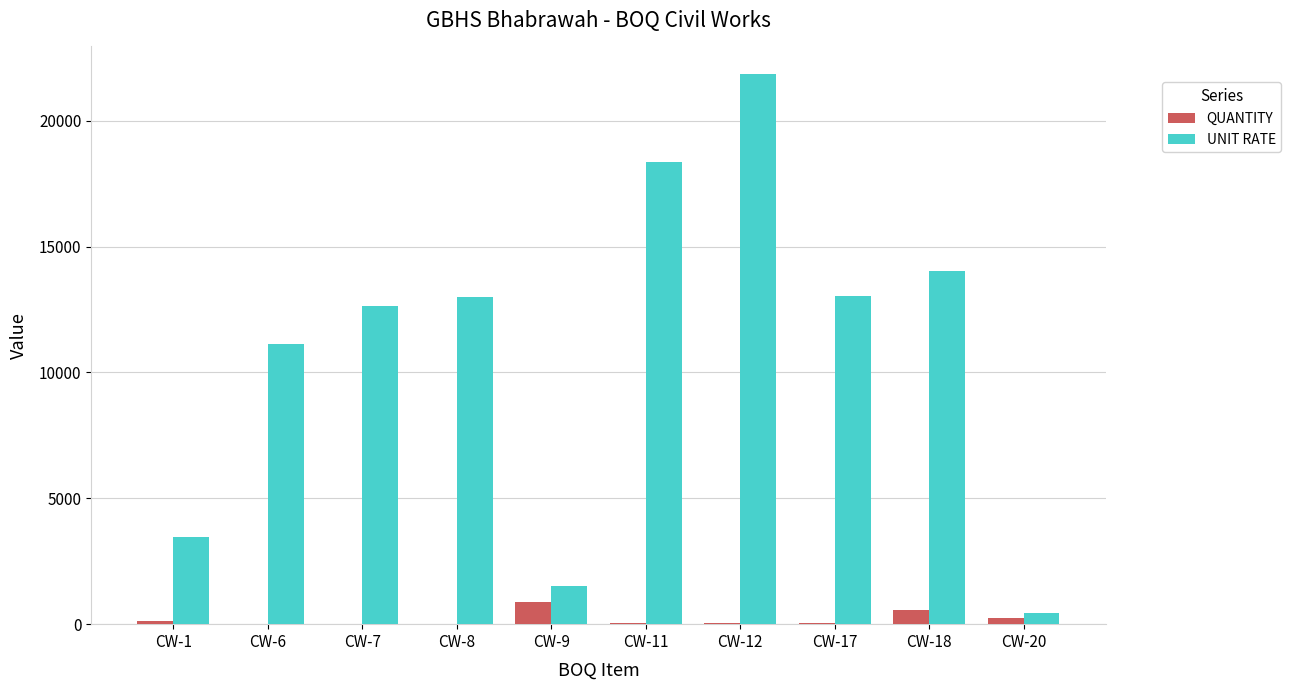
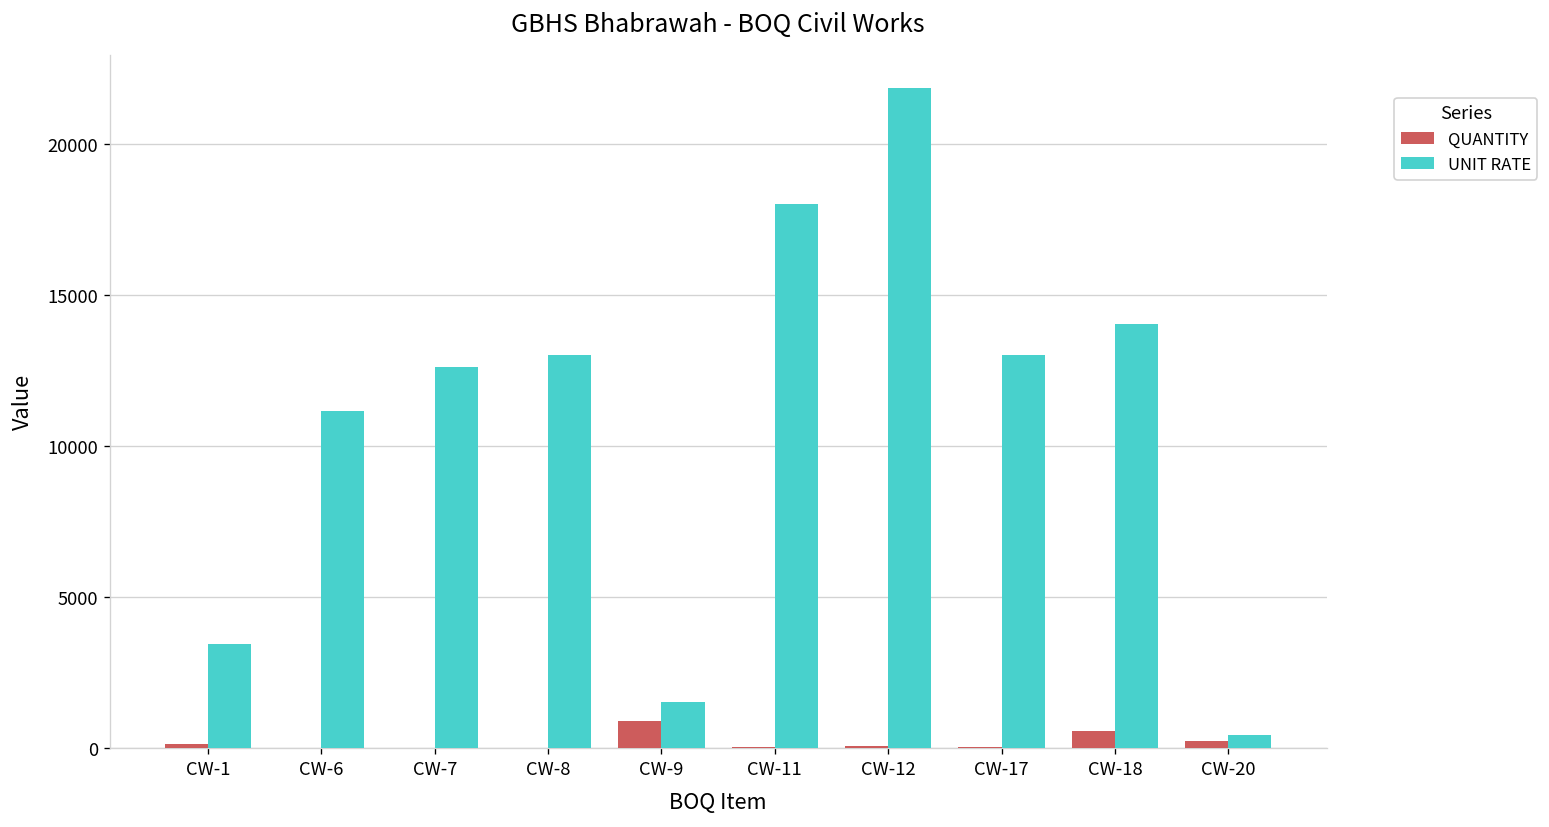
UNIT RATE, CW-11: 18400 -> 18000
